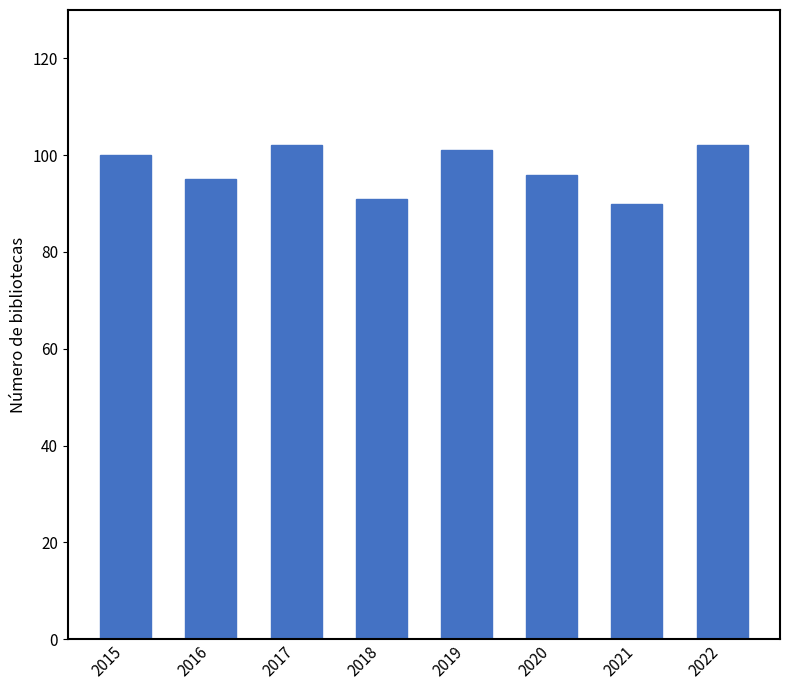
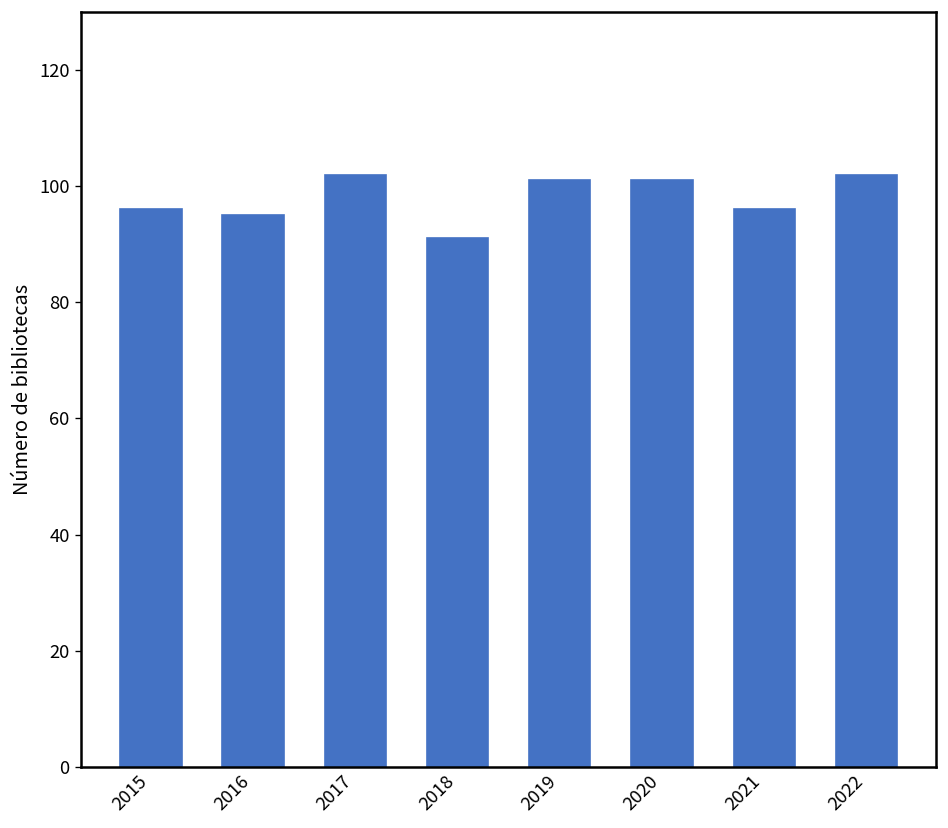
2015: 100 -> 96
2020: 96 -> 101
2021: 90 -> 96
